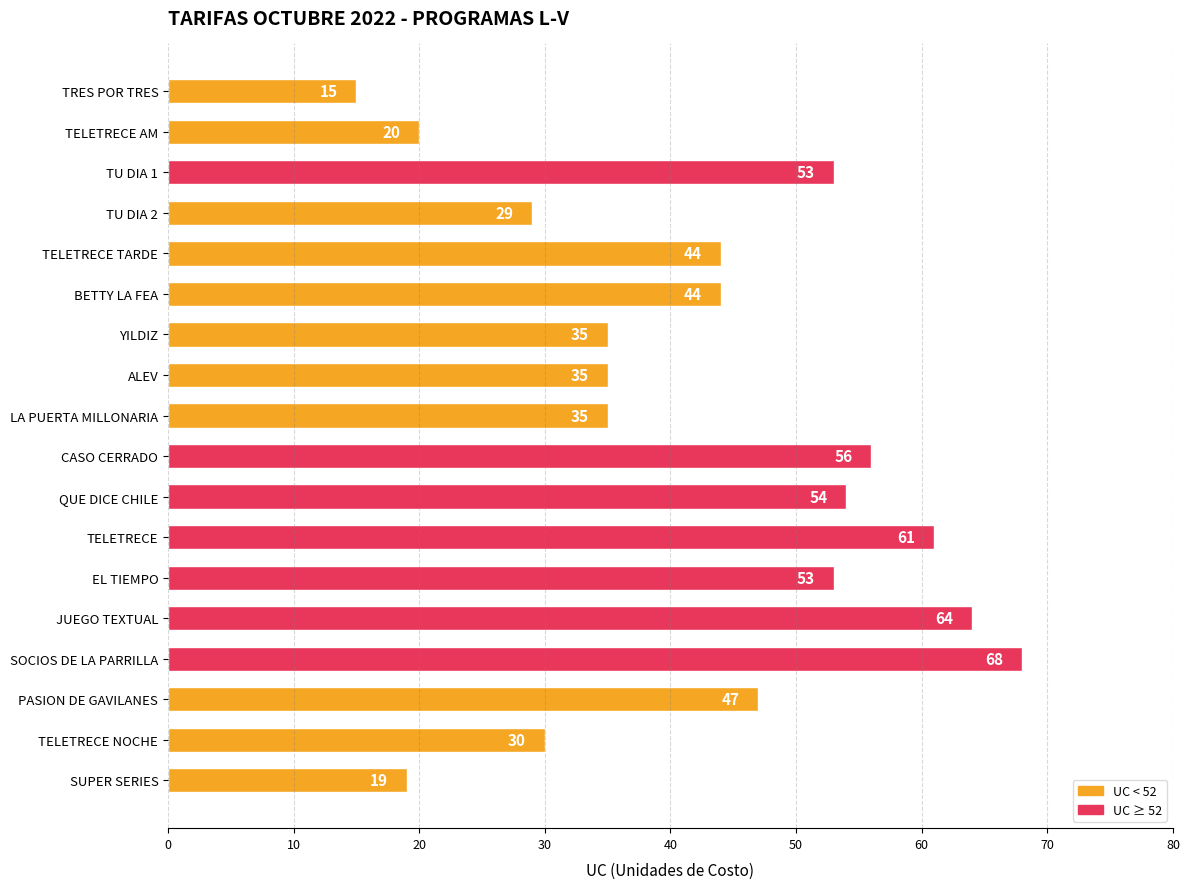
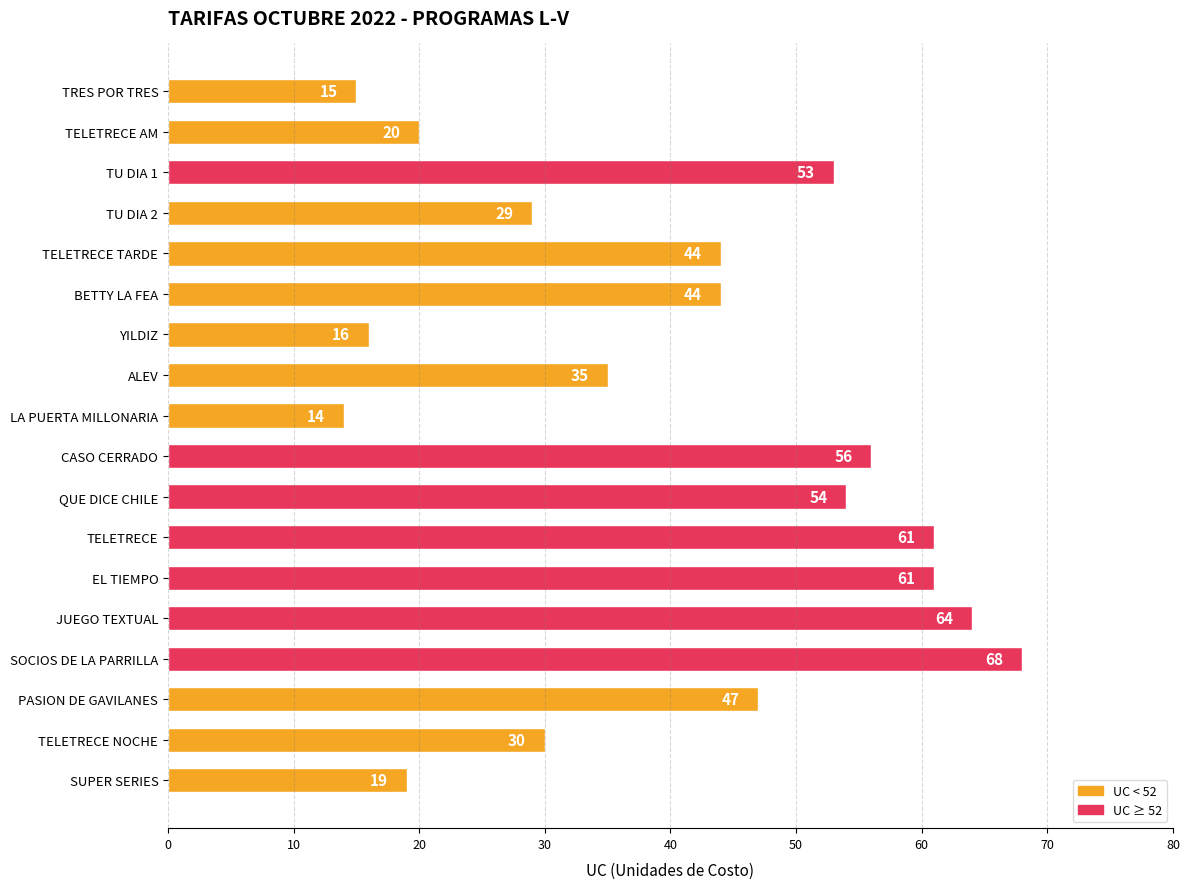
YILDIZ: 35 -> 16
LA PUERTA MILLONARIA: 35 -> 14
EL TIEMPO: 53 -> 61
